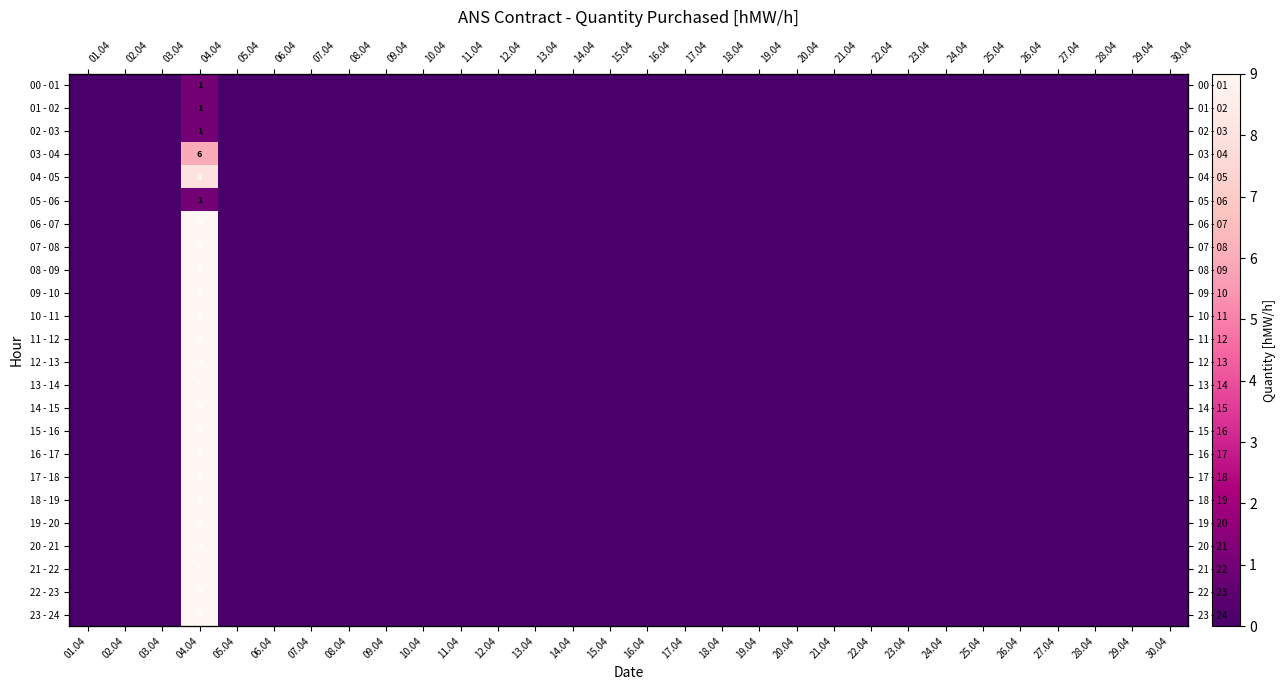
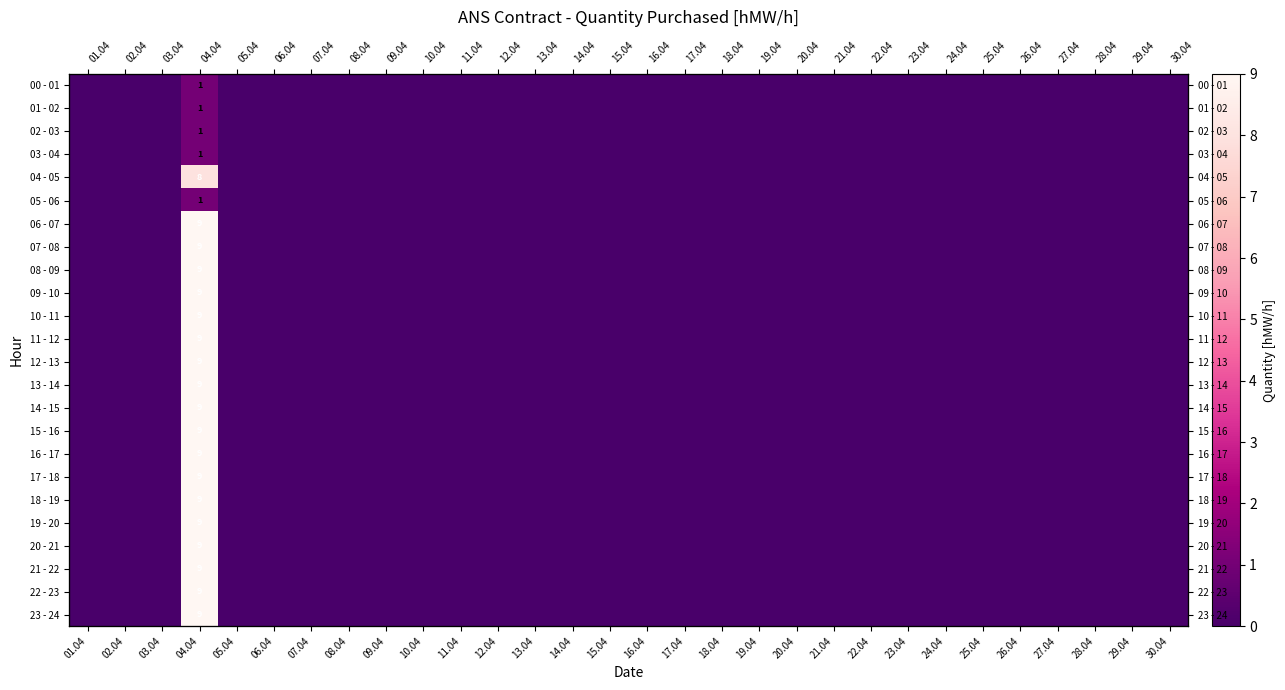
03 - 04, 04.04: 6 -> 1
